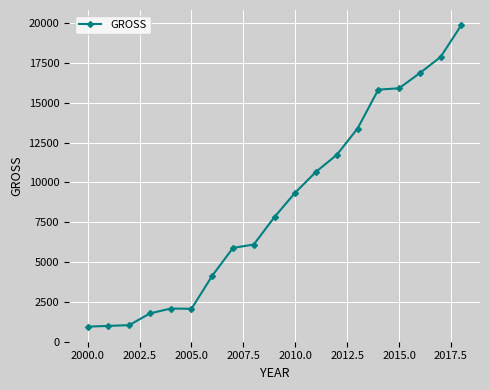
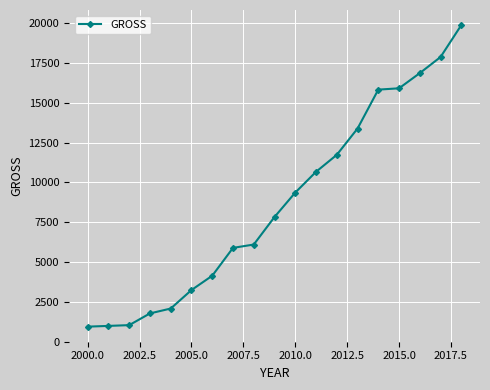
2005.0: 2100 -> 3200
